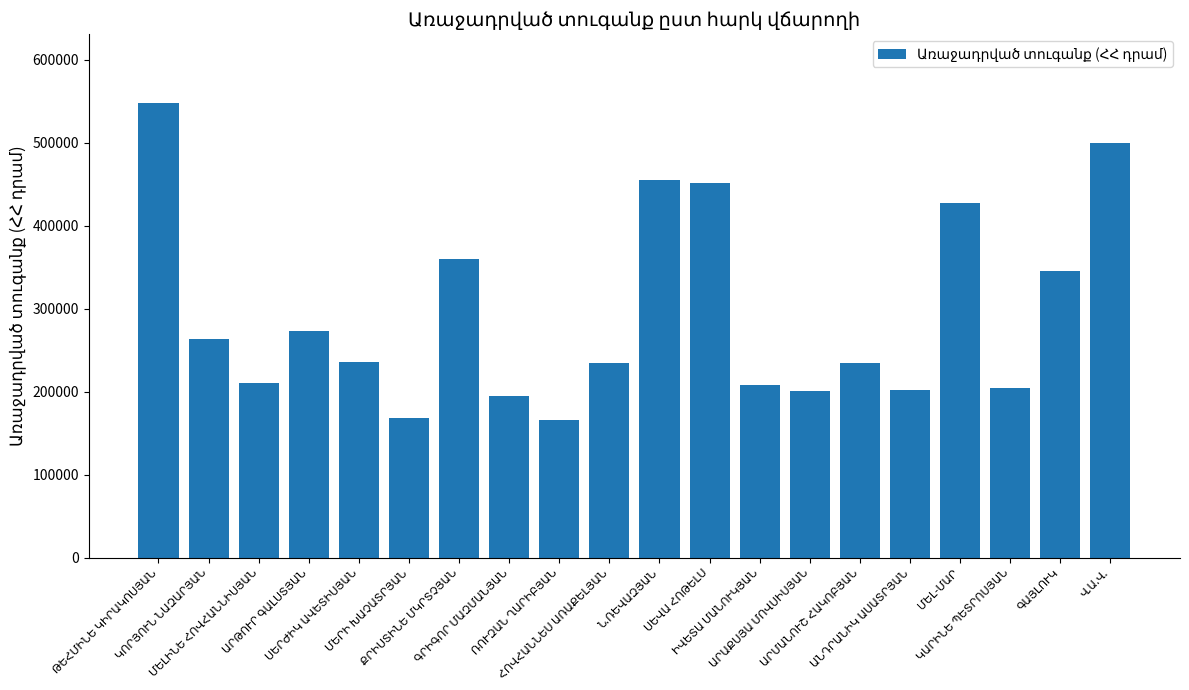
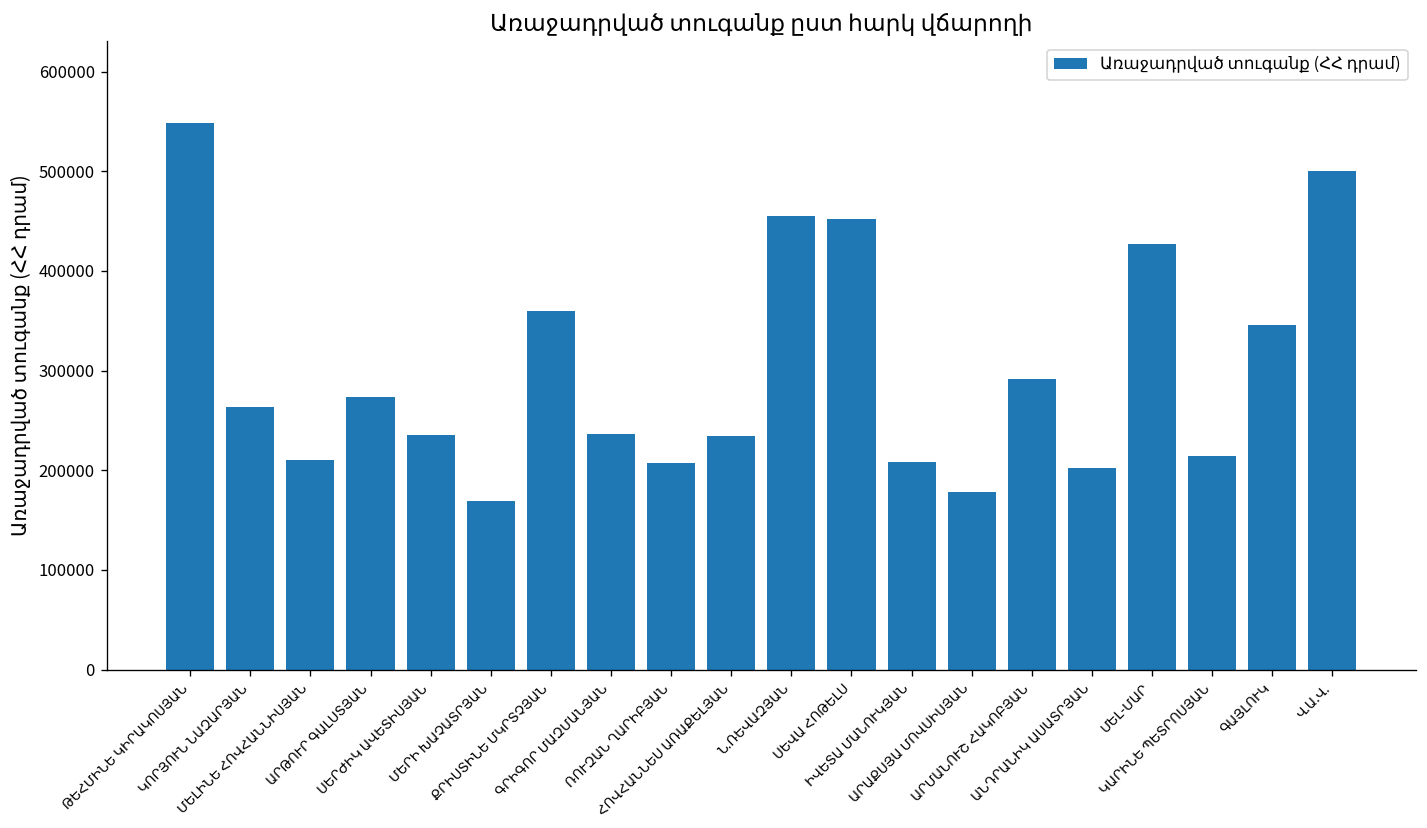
ԳՐԻԳՈՐ ՄԱԶՄԱՆՅԱՆ: 190000 -> 240000
ՌՈՒԶԱՆ ՂԱՐԻԲՅԱՆ: 170000 -> 210000
ԱՐԱՔՍՅԱ ՄՈՎՍԻՍՅԱՆ: 200000 -> 180000
ԱՐՄԱՆՈՒՇ ՀԱԿՈԲՅԱՆ: 230000 -> 290000
ԿԱՐԻՆԵ ՊԵՏՐՈՍՅԱՆ: 200000 -> 210000
